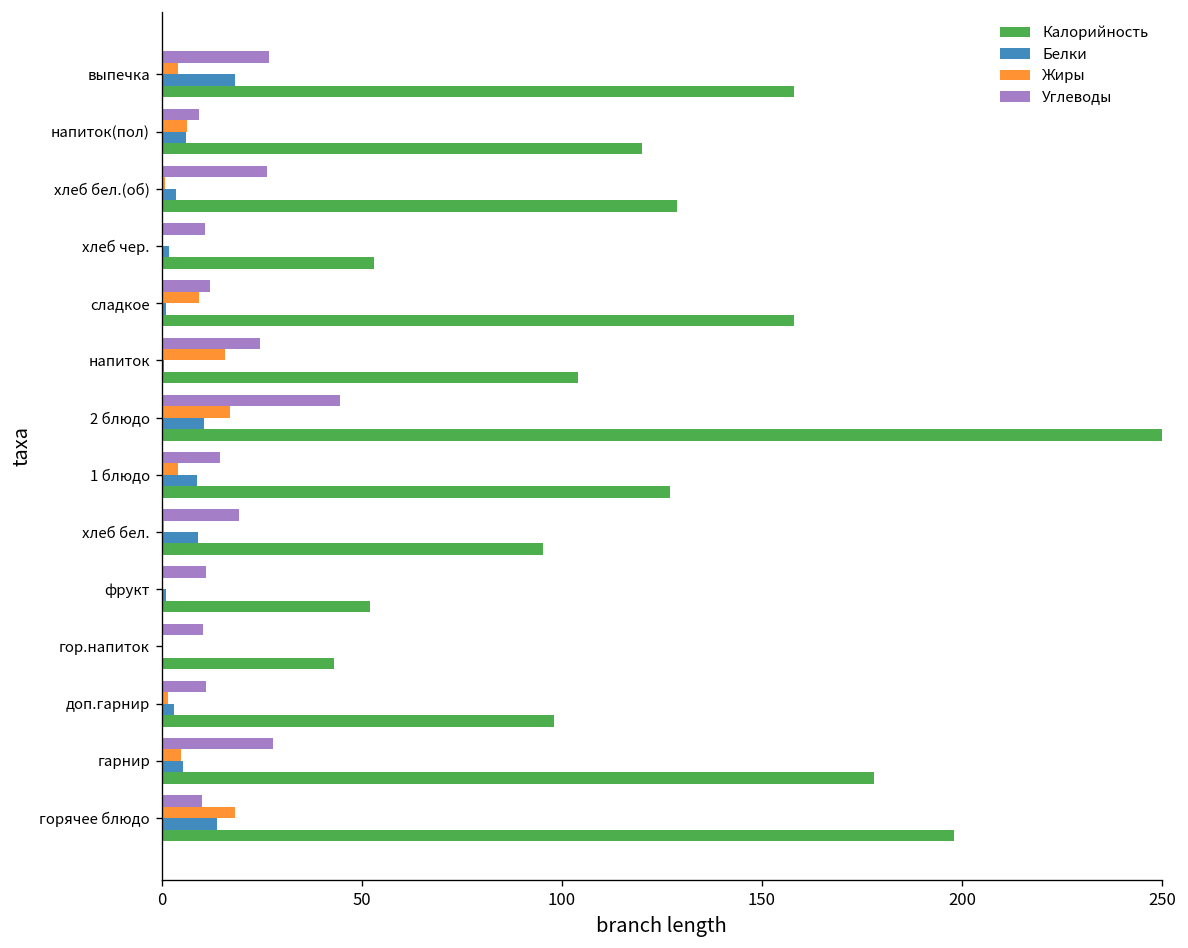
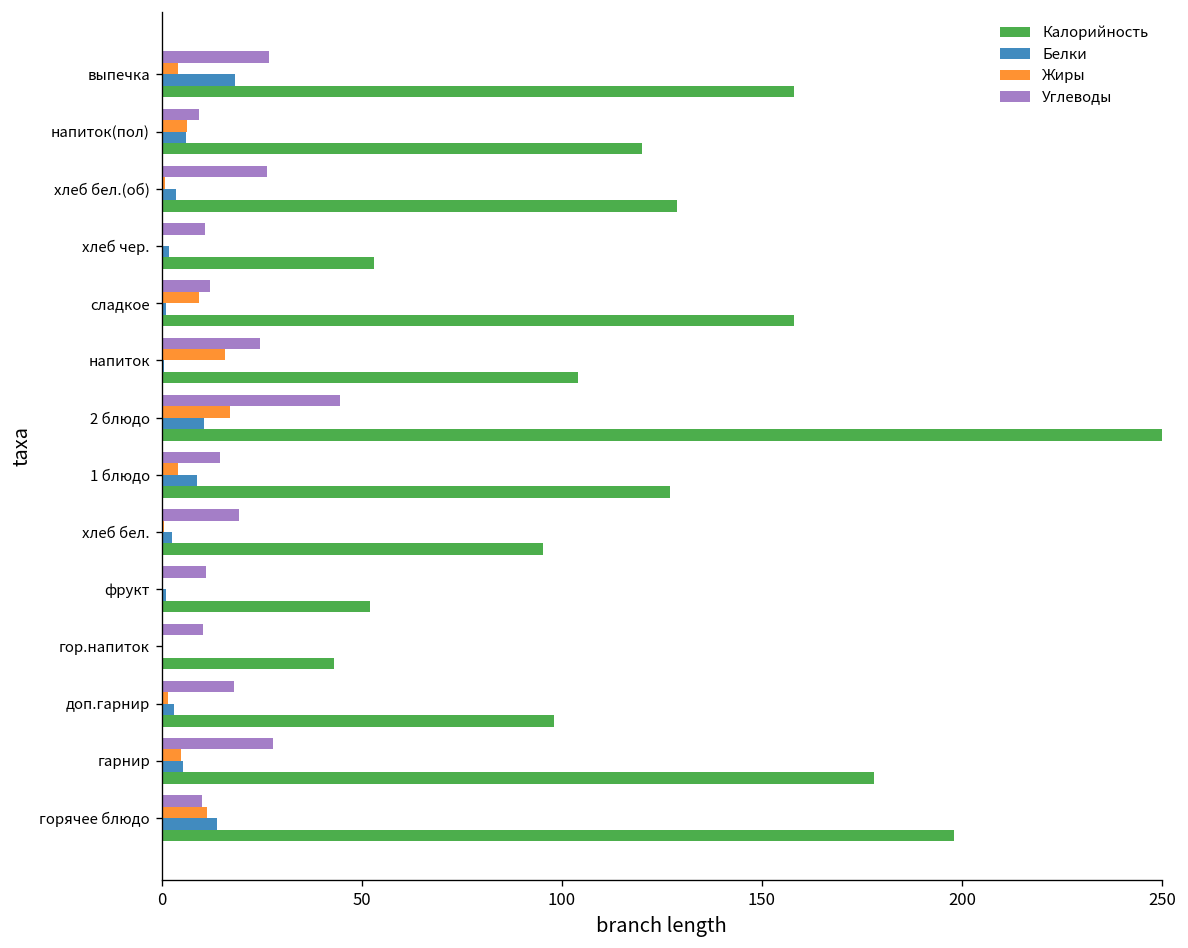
Белки, хлеб бел.: 9 -> 3
Углеводы, доп.гарнир: 11 -> 18
Жиры, горячее блюдо: 18 -> 11
